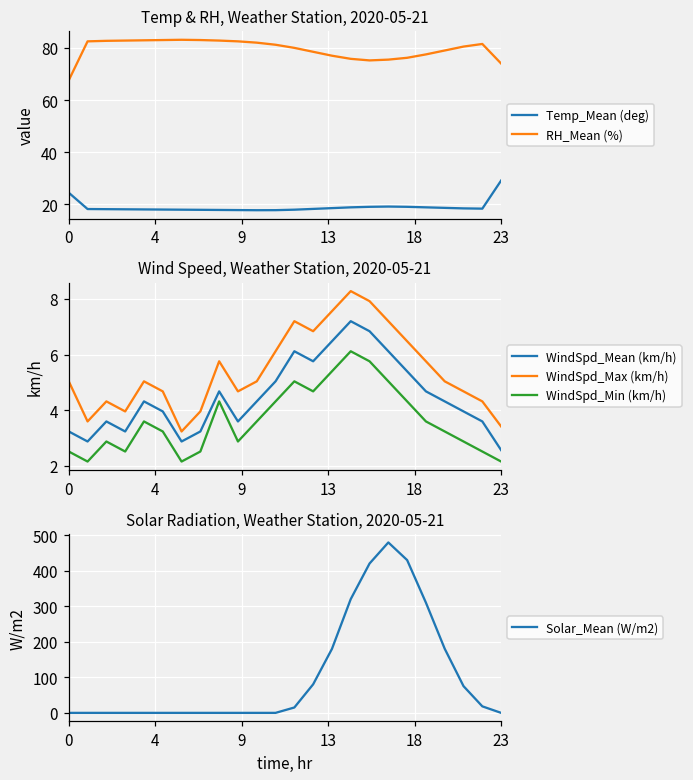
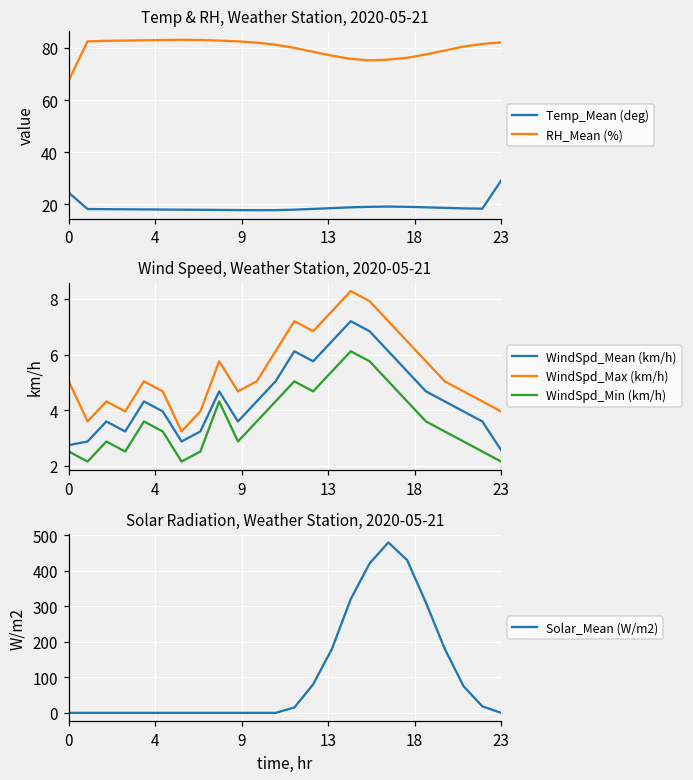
Temp & RH, Weather Station, 2020-05-21, RH_Mean (%), 23: 74 -> 82
Wind Speed, Weather Station, 2020-05-21, WindSpd_Mean (km/h), 0: 3.2 -> 2.8
Wind Speed, Weather Station, 2020-05-21, WindSpd_Max (km/h), 23: 3.4 -> 4.0
